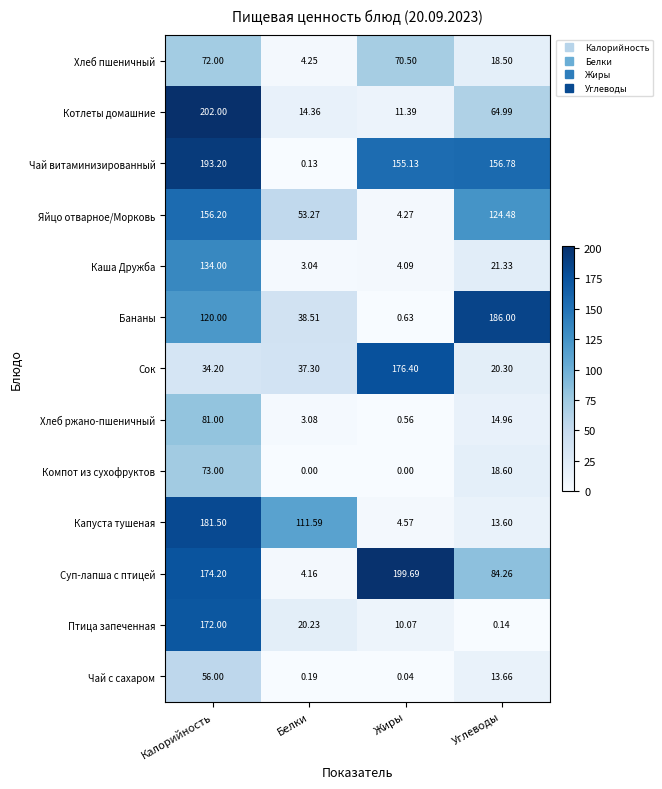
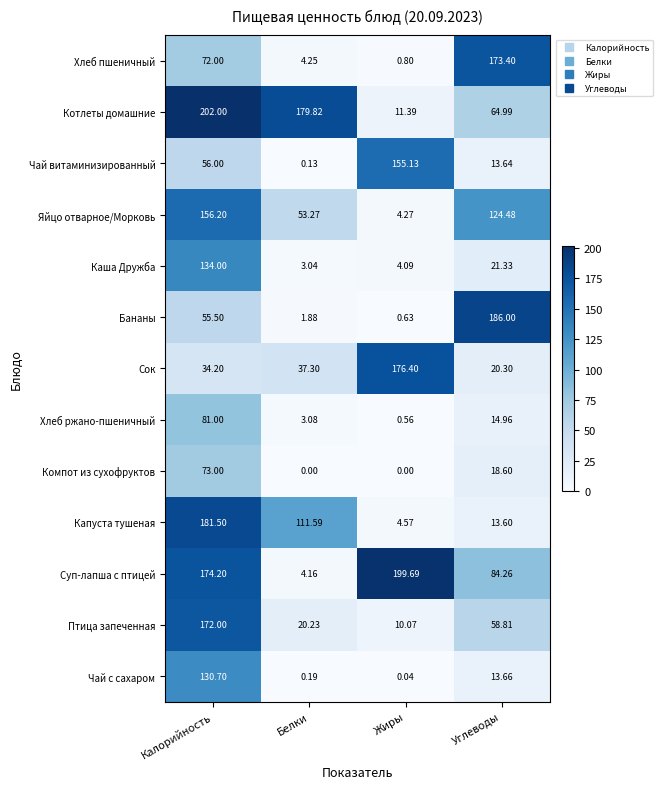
Хлеб пшеничный, Жиры: 70.50 -> 0.80
Хлеб пшеничный, Углеводы: 18.50 -> 173.40
Котлеты домашние, Белки: 14.36 -> 179.82
Чай витаминизированный, Калорийность: 193.20 -> 56.00
Чай витаминизированный, Углеводы: 156.78 -> 13.64
Бананы, Калорийность: 120.00 -> 55.50
Бананы, Белки: 38.51 -> 1.88
Птица запеченная, Углеводы: 0.14 -> 58.81
Чай с сахаром, Калорийность: 56.00 -> 130.70
